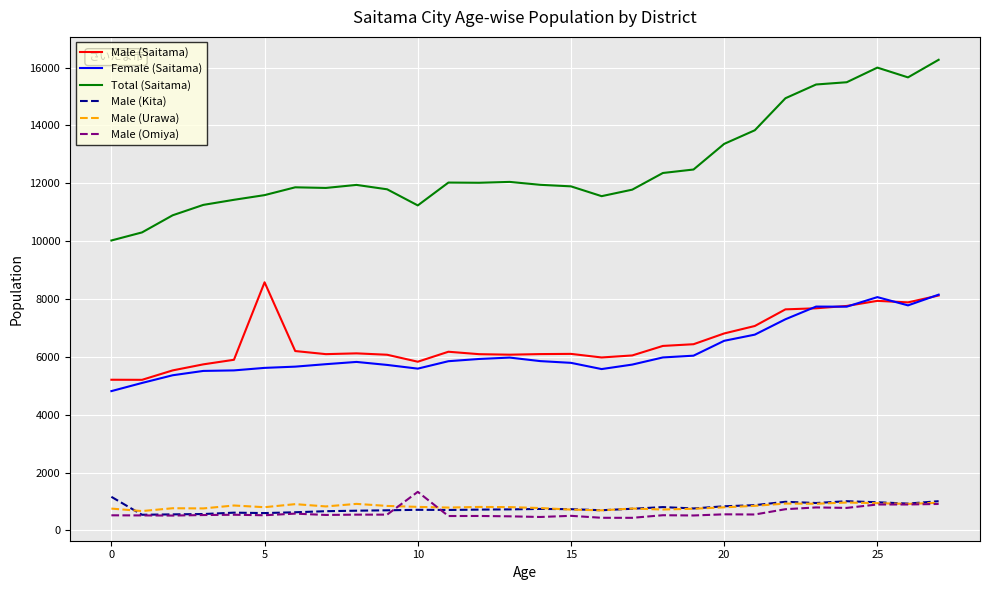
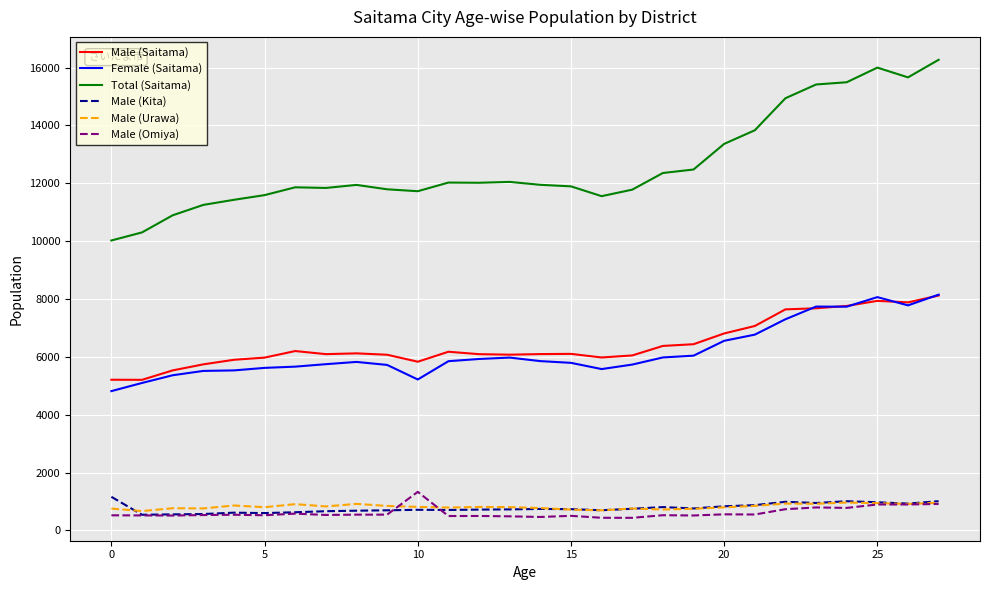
Male (Saitama), 5: 8600 -> 6000
Female (Saitama), 10: 5600 -> 5200
Total (Saitama), 10: 11200 -> 11700
